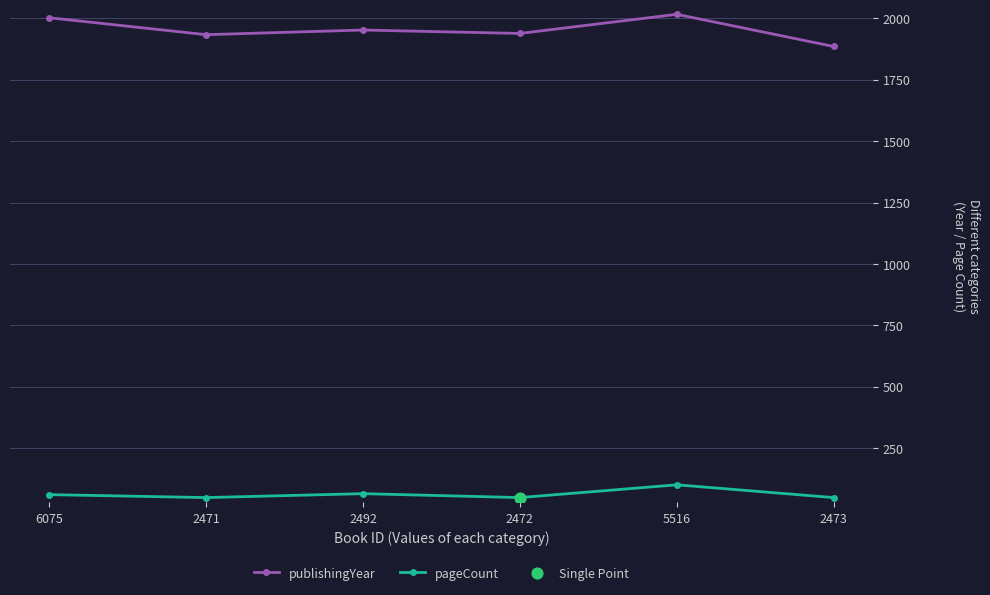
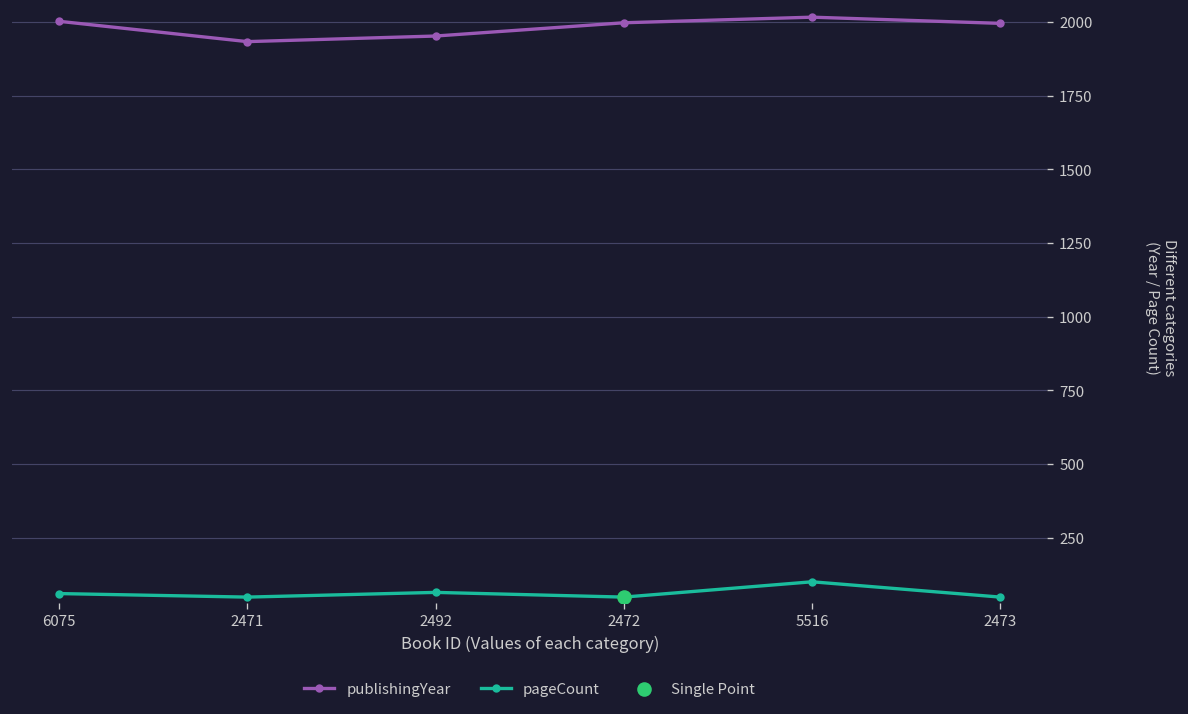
publishingYear, 2472: 1940 -> 2000
publishingYear, 2473: 1890 -> 2000
